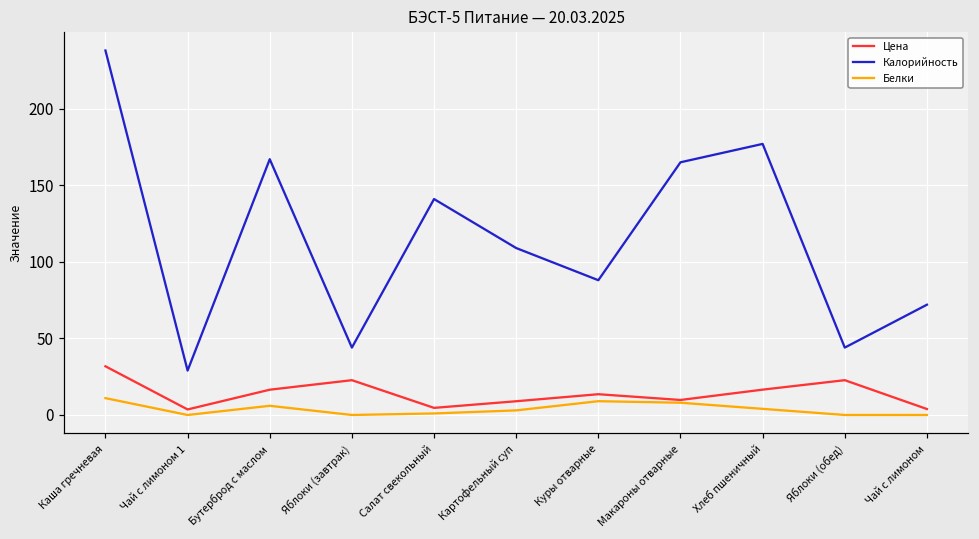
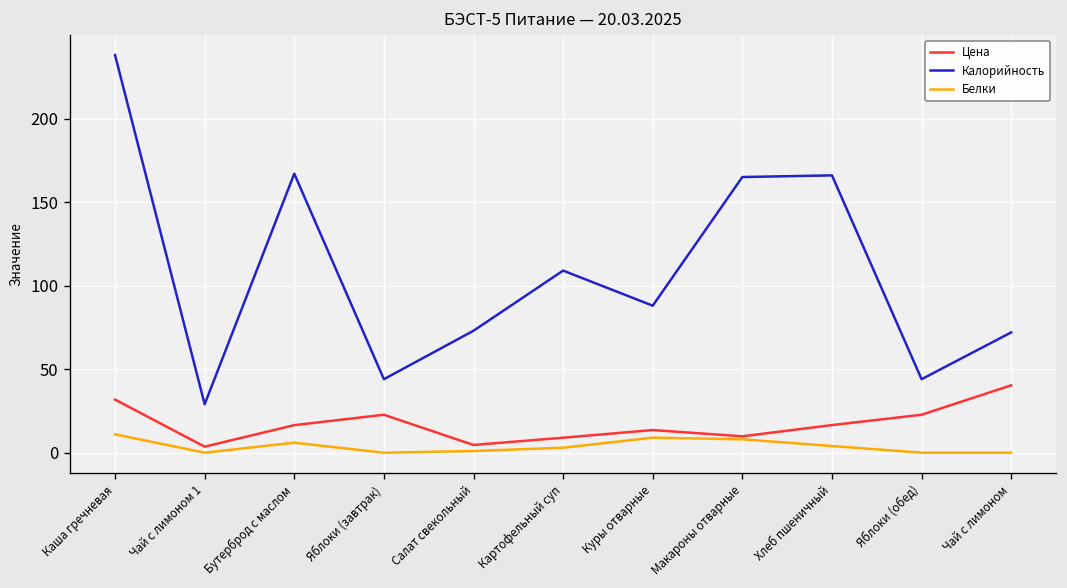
Калорийность, Салат свекольный: 141 -> 73
Калорийность, Хлеб пшеничный: 177 -> 166
Цена, Чай с лимоном: 4 -> 40
